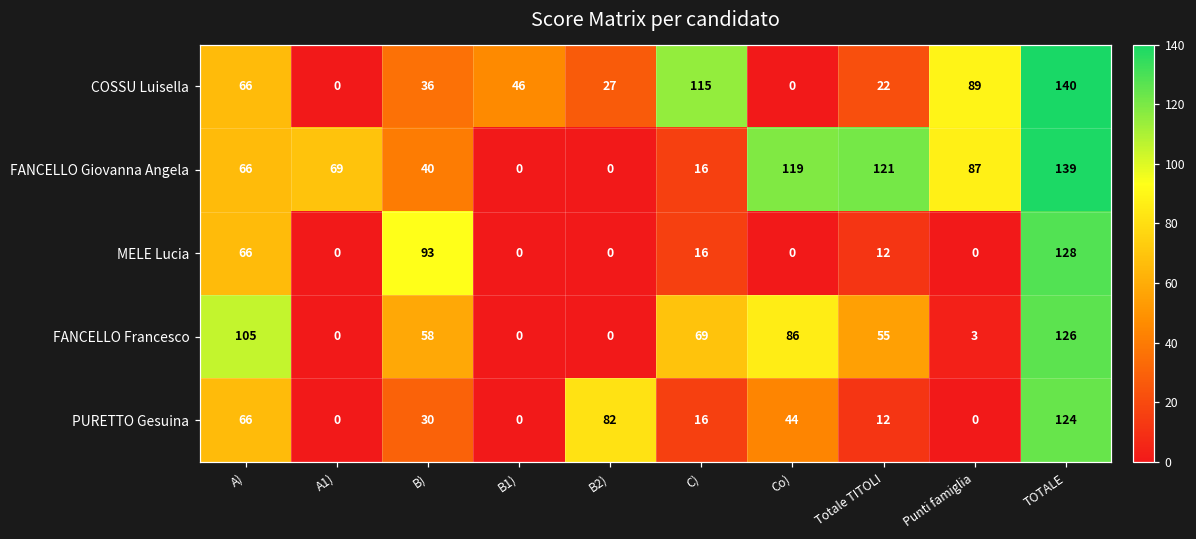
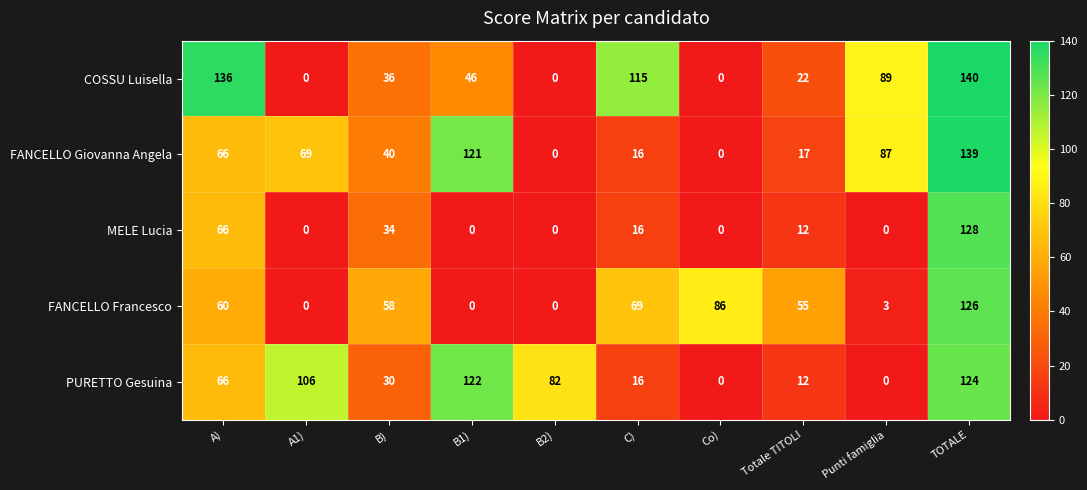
COSSU Luisella, A): 66 -> 136
COSSU Luisella, B2): 27 -> 0
FANCELLO Giovanna Angela, B1): 0 -> 121
FANCELLO Giovanna Angela, Co): 119 -> 0
FANCELLO Giovanna Angela, Totale TITOLI: 121 -> 17
MELE Lucia, B): 93 -> 34
FANCELLO Francesco, A): 105 -> 60
PURETTO Gesuina, A1): 0 -> 106
PURETTO Gesuina, B1): 0 -> 122
PURETTO Gesuina, Co): 44 -> 0
